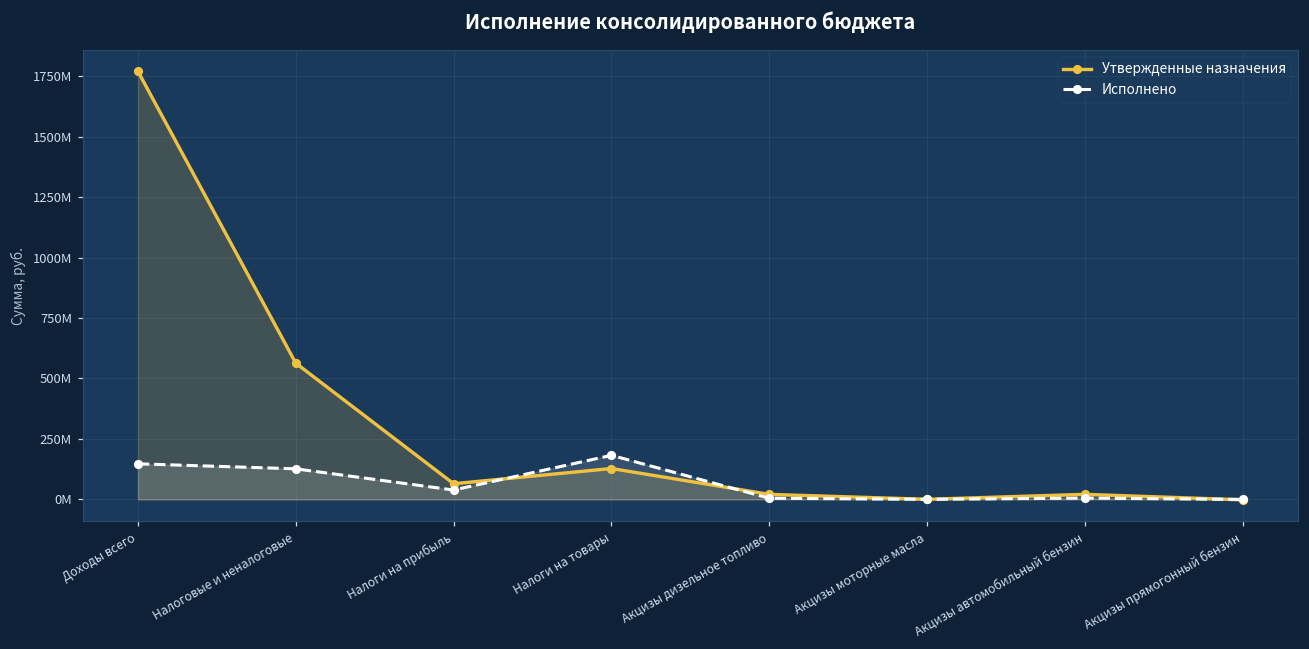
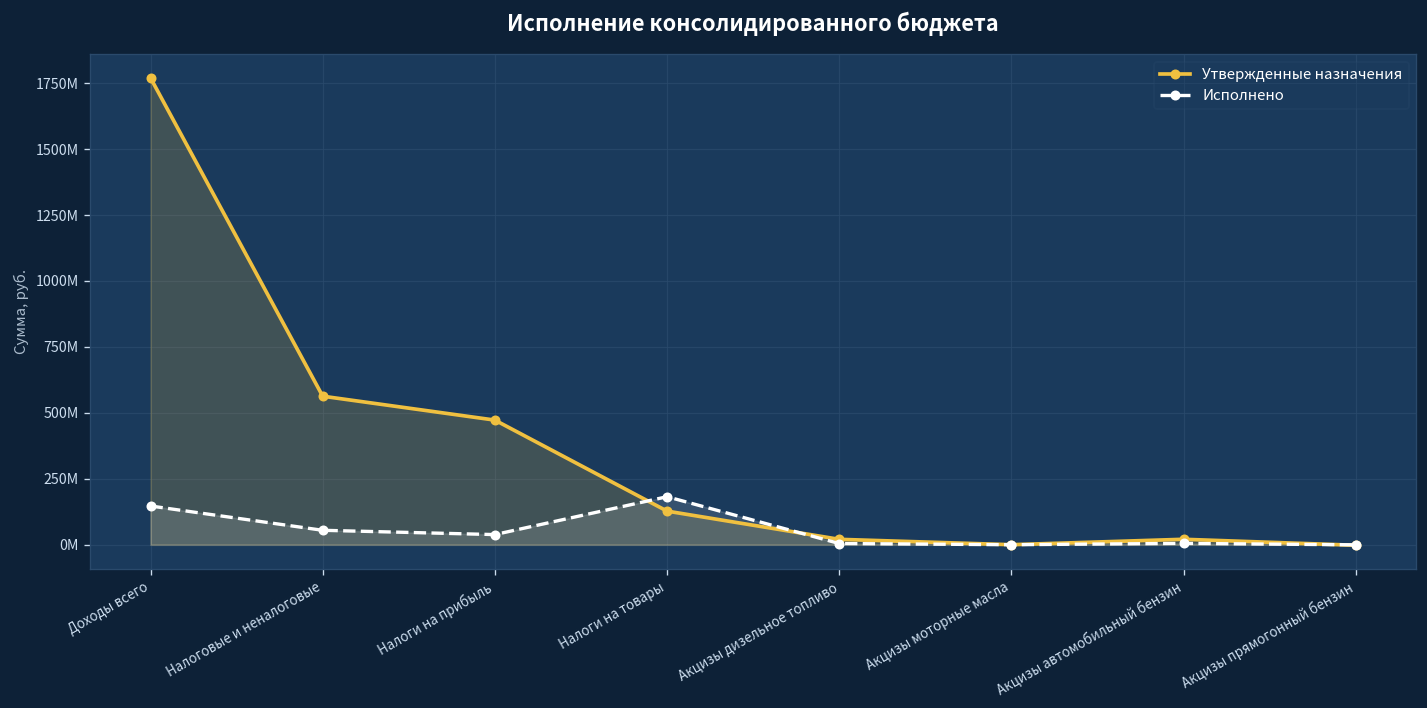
Исполнено, Налоговые и неналоговые: 130000000 -> 50000000
Утвержденные назначения, Налоги на прибыль: 60000000 -> 470000000
